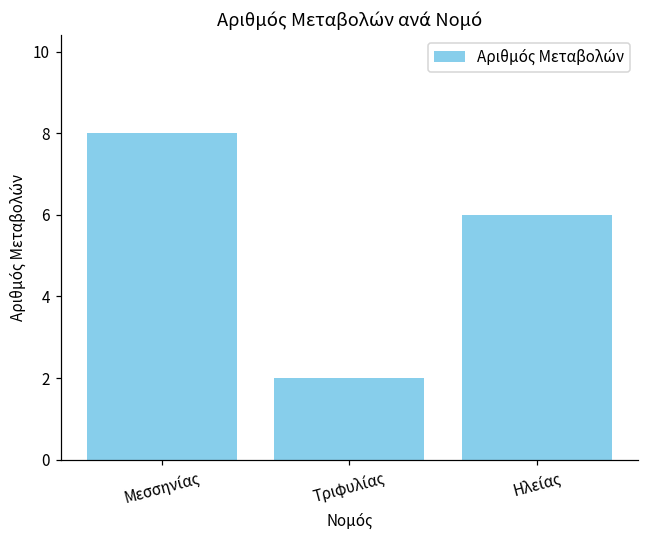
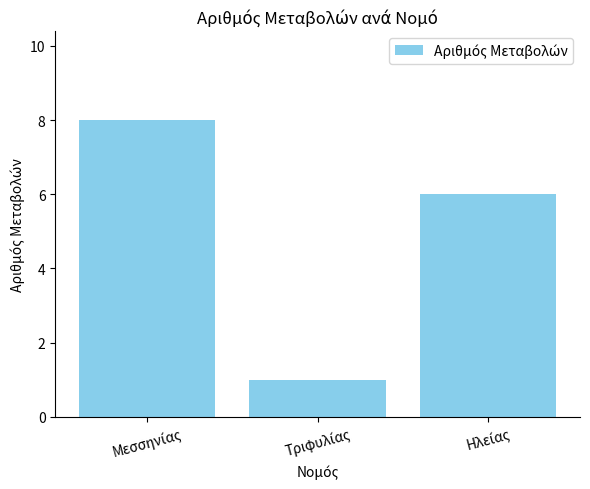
Τριφυλίας: 2 -> 1
